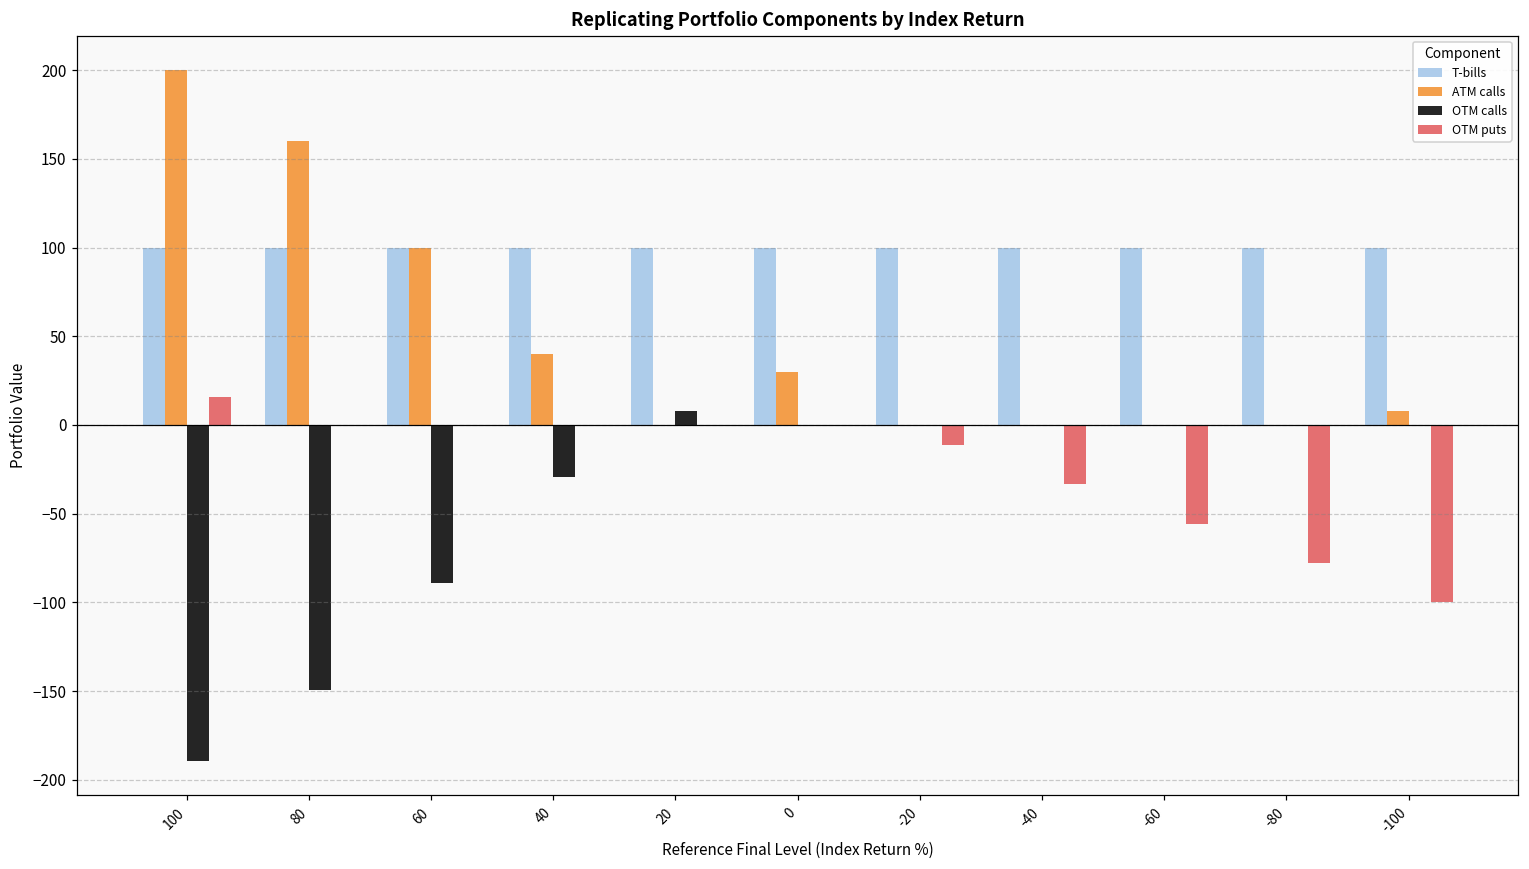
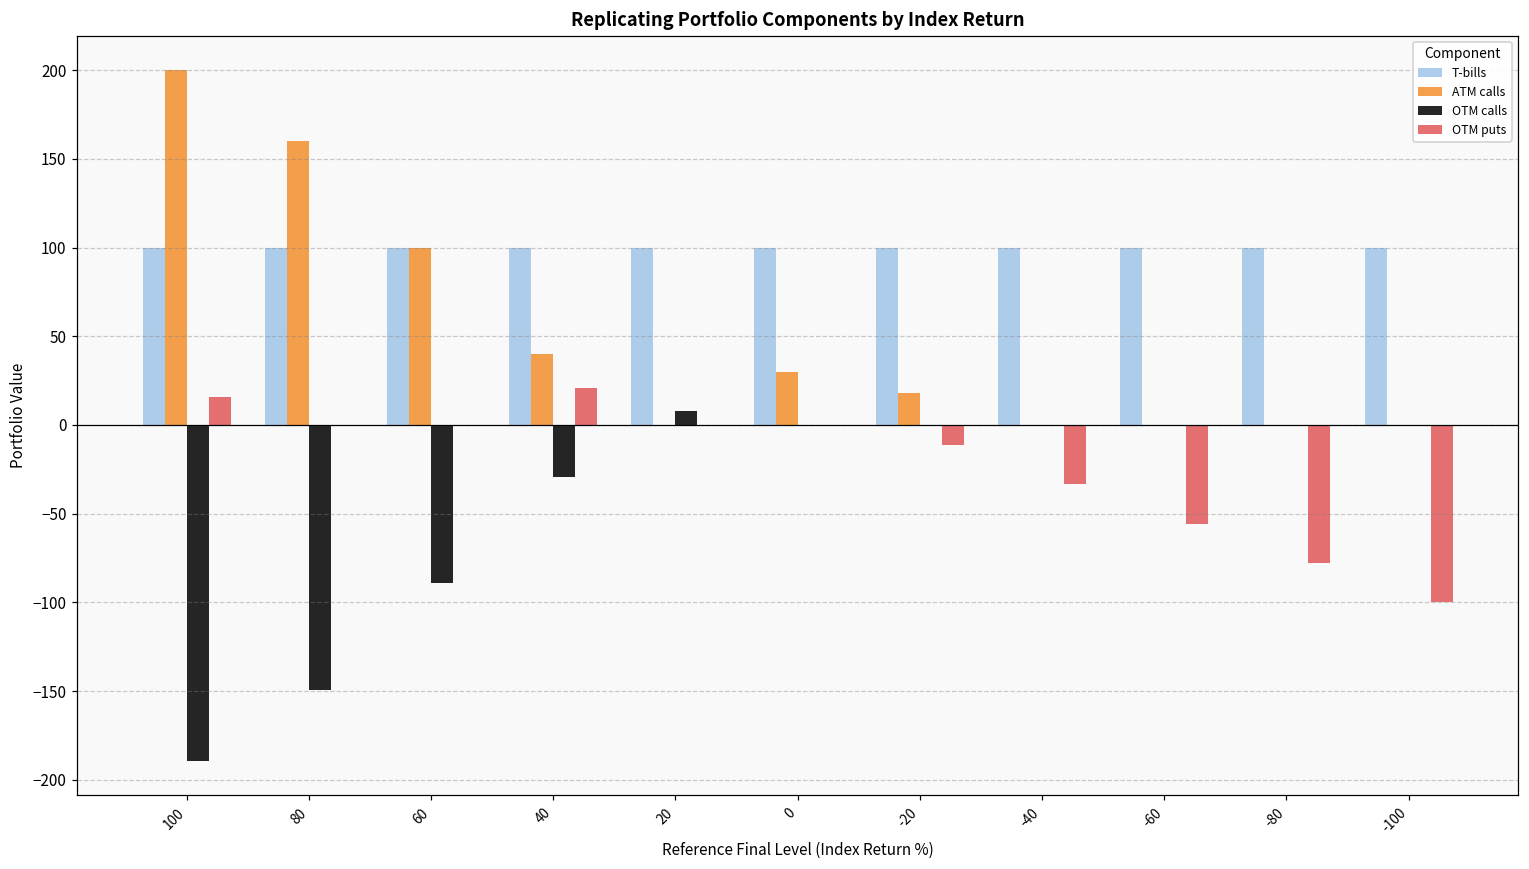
OTM puts, 40: 0 -> 21
ATM calls, -20: 0 -> 18
ATM calls, -100: 8 -> 0
